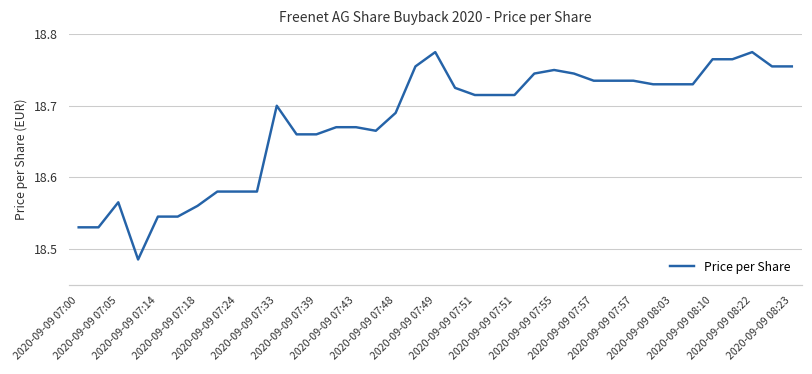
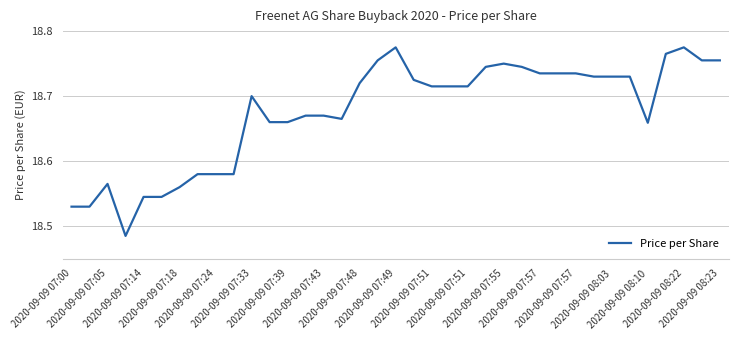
2020-09-09 07:48: 18.69 -> 18.72
2020-09-09 08:10: 18.77 -> 18.66
